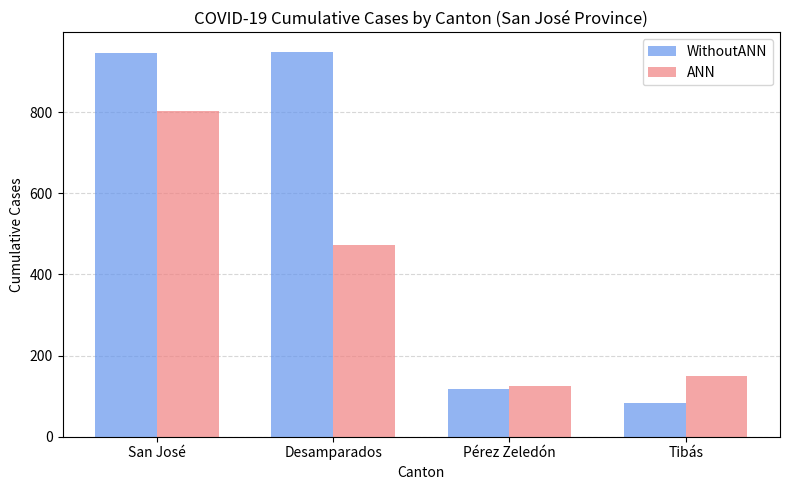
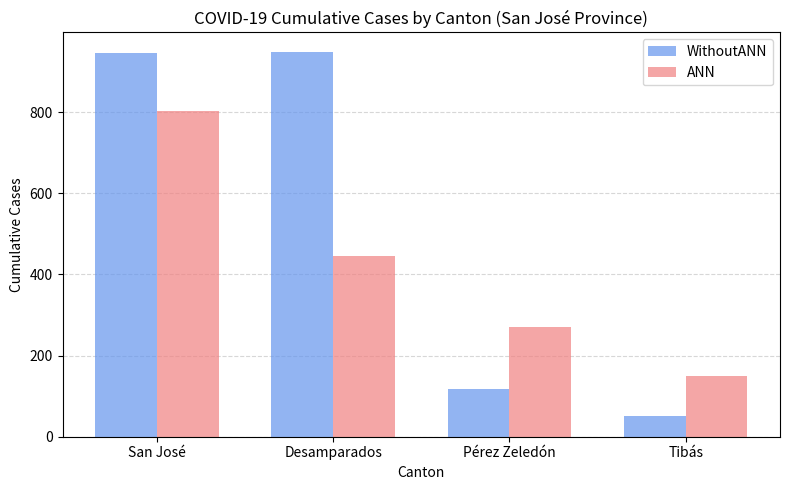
ANN, Desamparados: 470 -> 450
ANN, Pérez Zeledón: 120 -> 270
WithoutANN, Tibás: 80 -> 50
